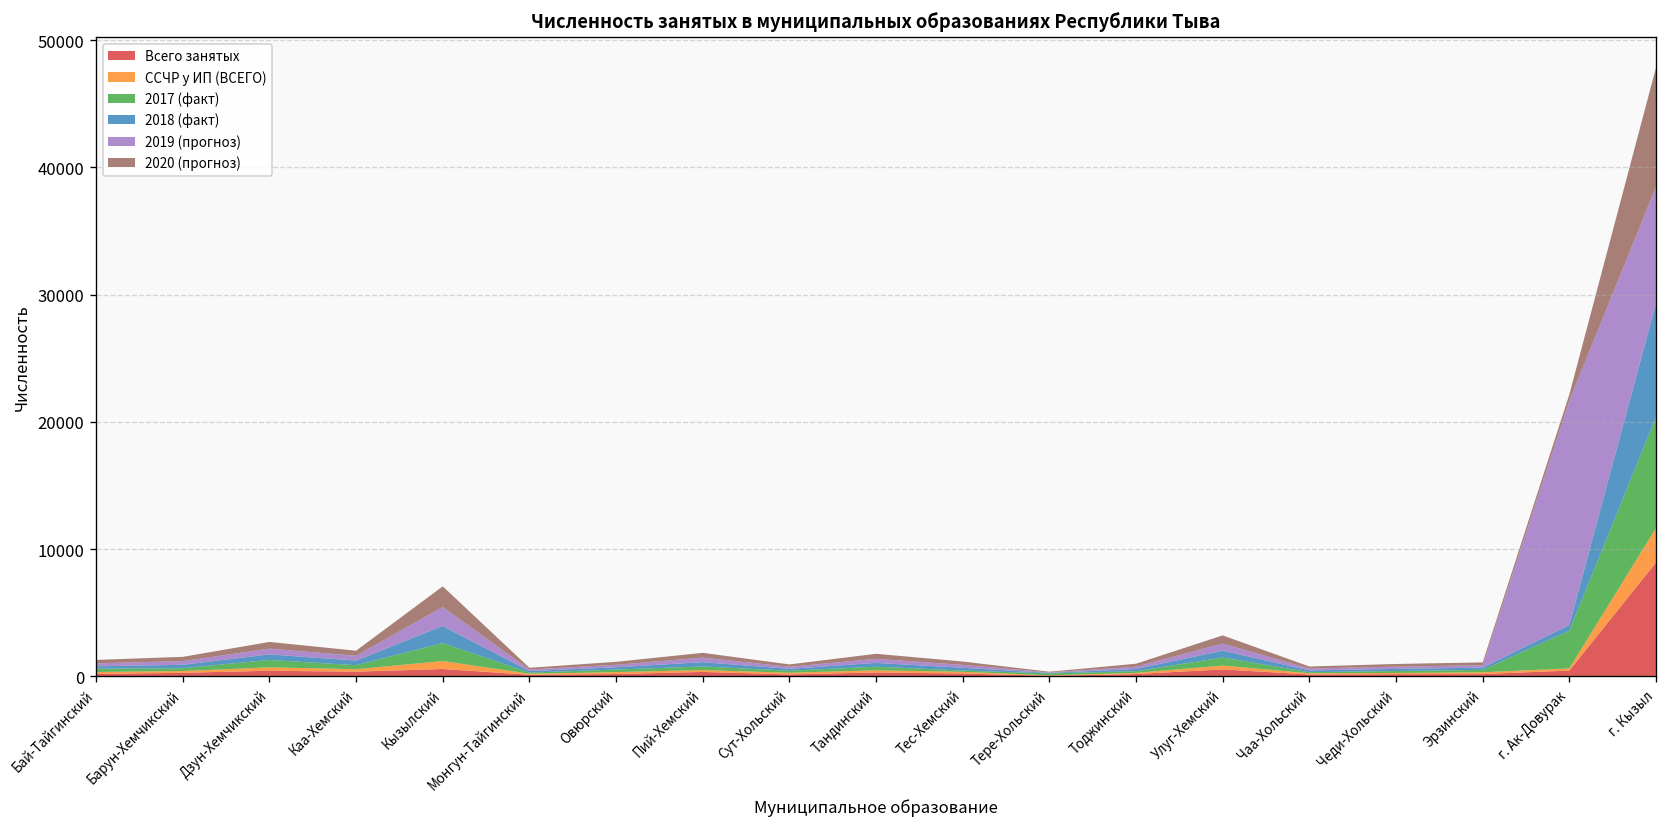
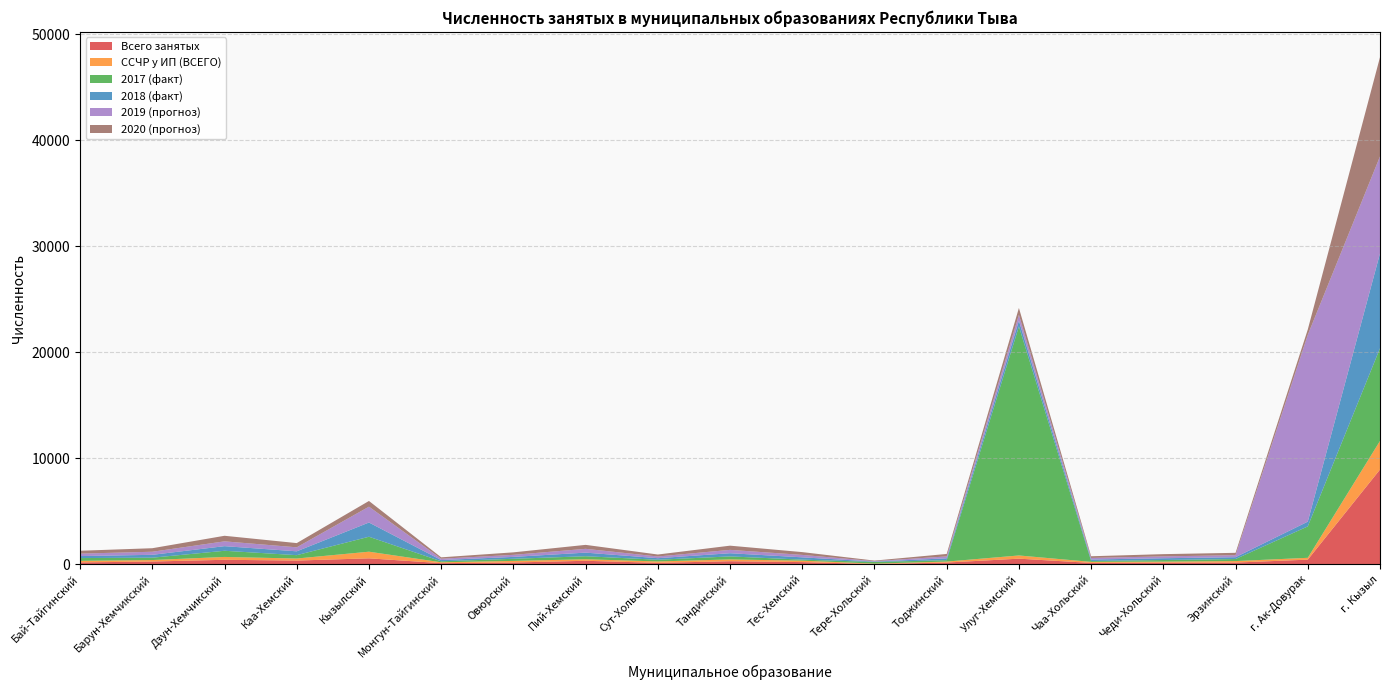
2020 (прогноз), Кызылский: 1600 -> 500
2017 (факт), Улуг-Хемский: 600 -> 21600
